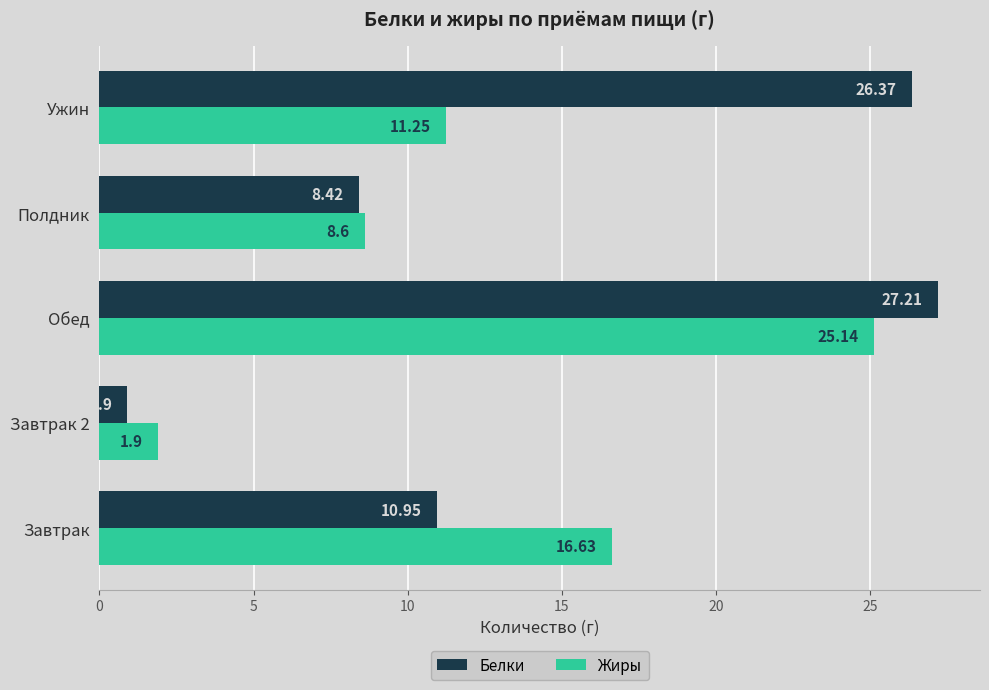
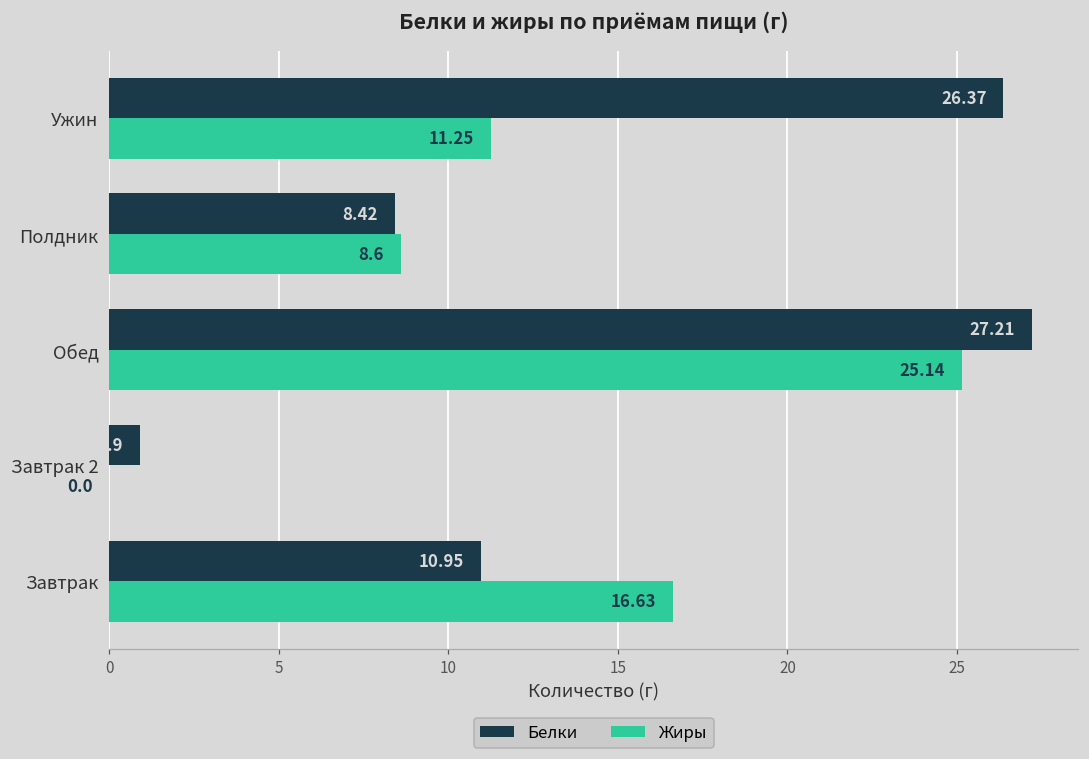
Жиры, Завтрак 2: 1.9 -> 0.0
